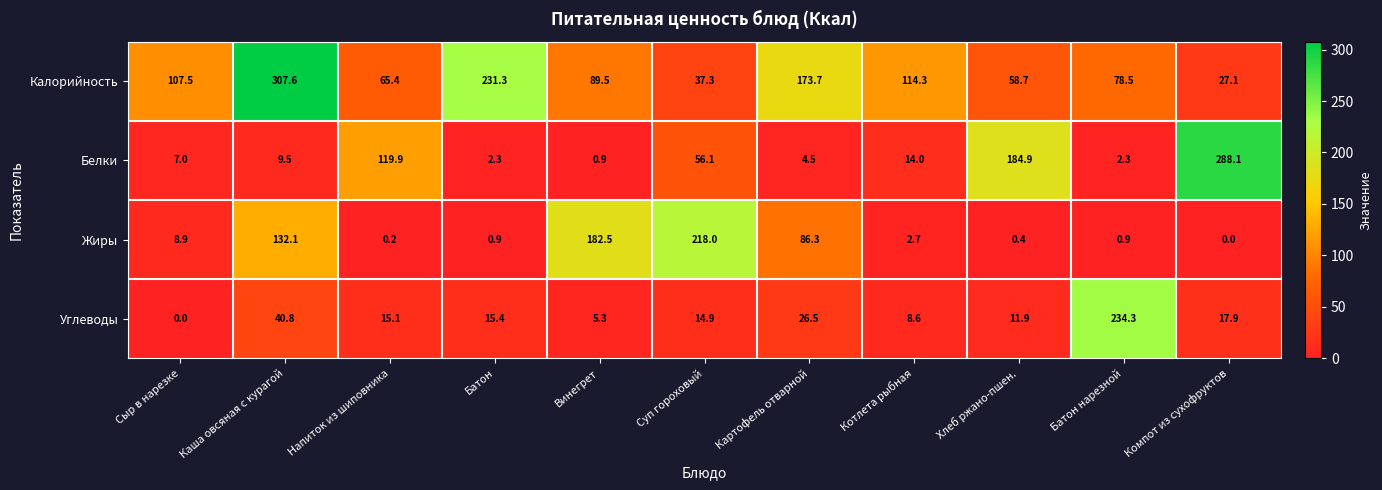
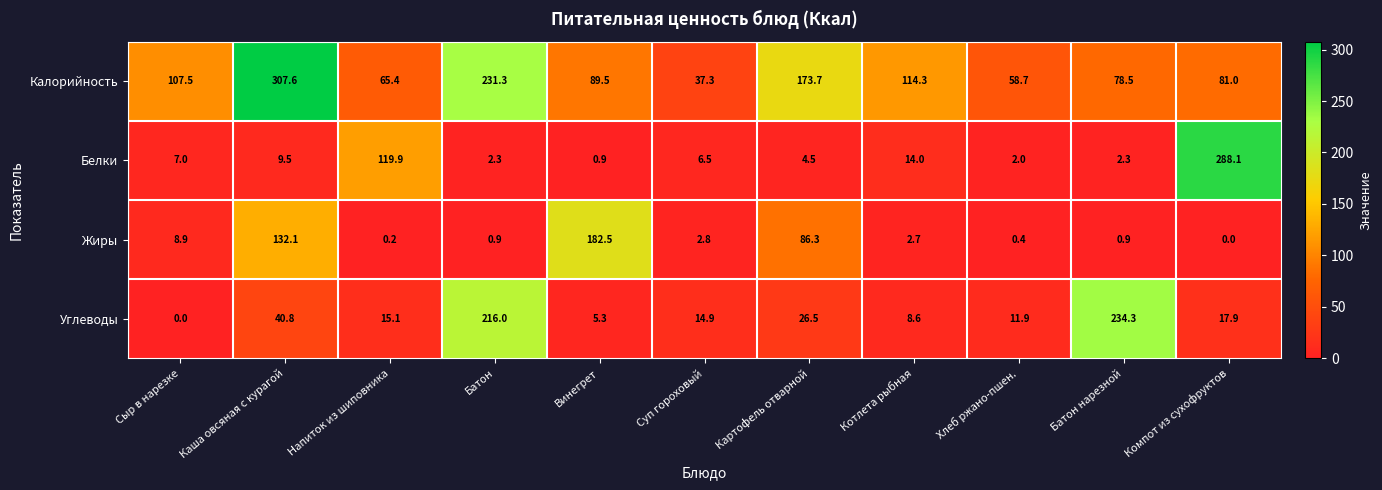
Калорийность, Компот из сухофруктов: 27.1 -> 81.0
Белки, Суп гороховый: 56.1 -> 6.5
Белки, Хлеб ржано-пшен.: 184.9 -> 2.0
Жиры, Суп гороховый: 218.0 -> 2.8
Углеводы, Батон: 15.4 -> 216.0
